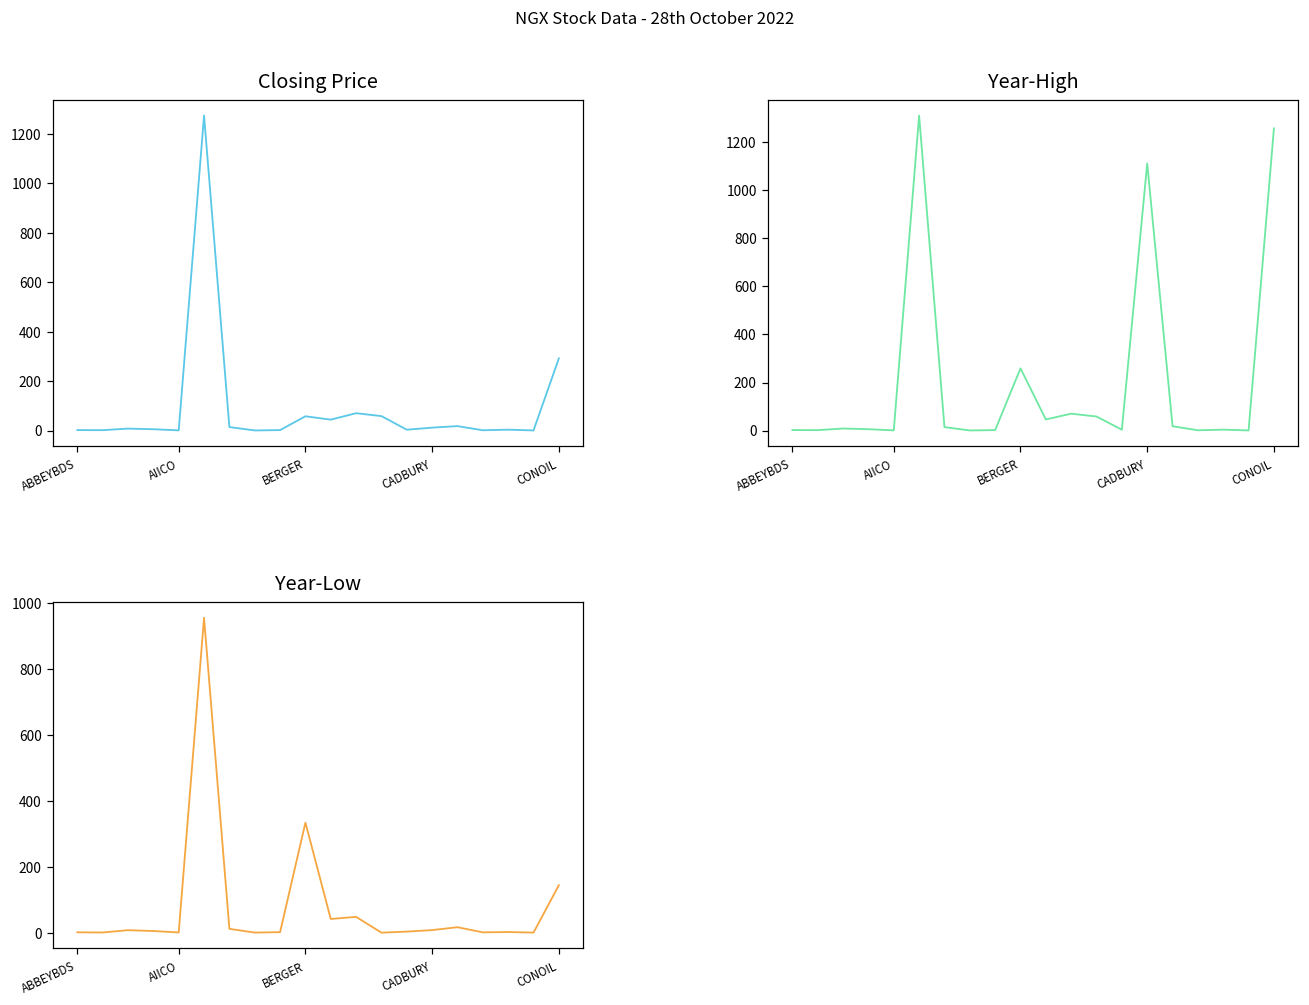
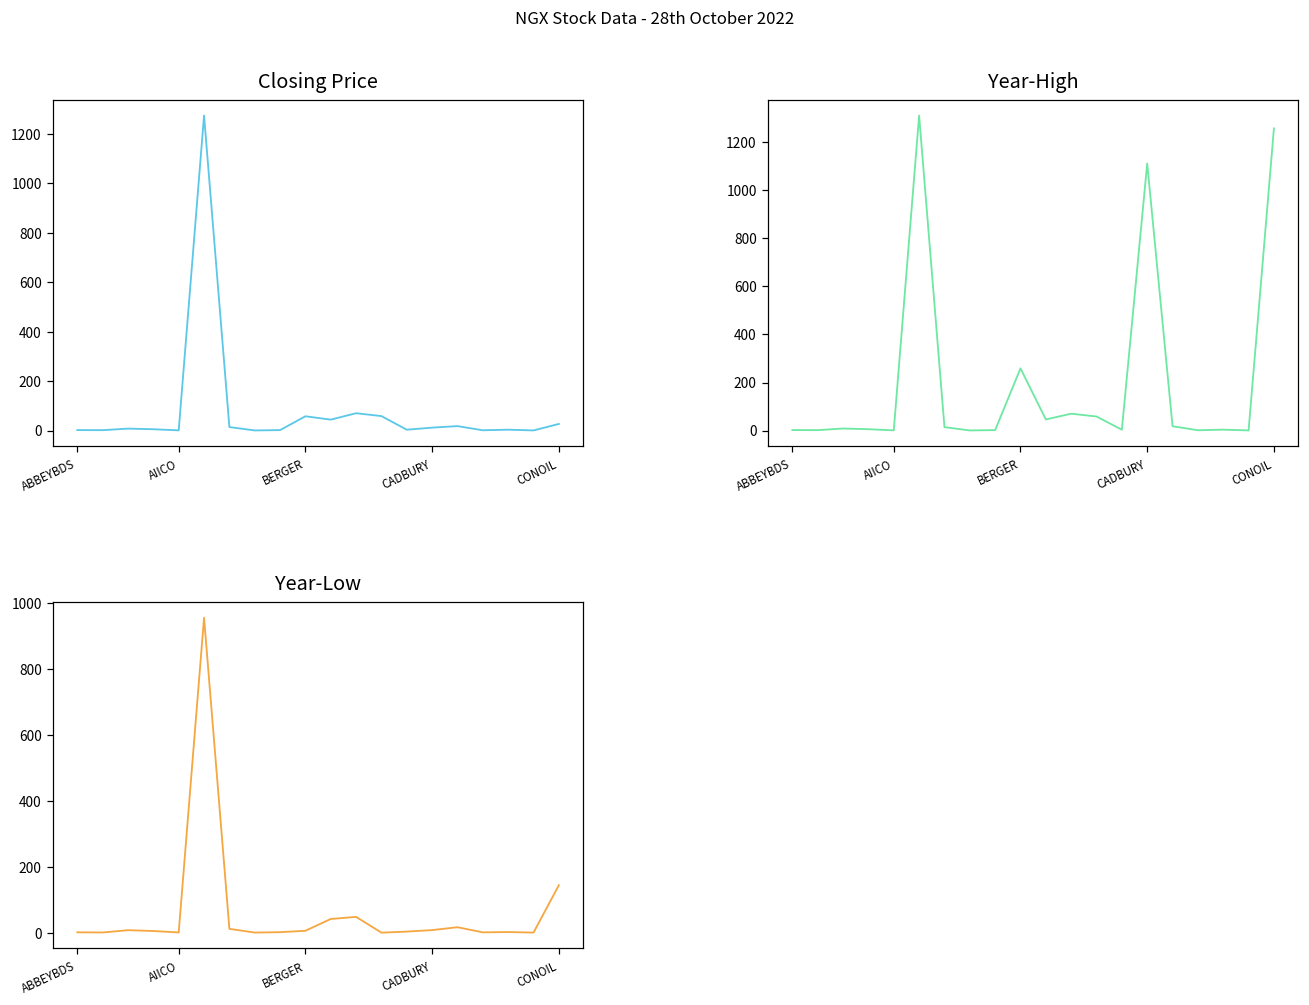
Closing Price, CONOIL: 290 -> 30
Year-Low, BERGER: 330 -> 10
